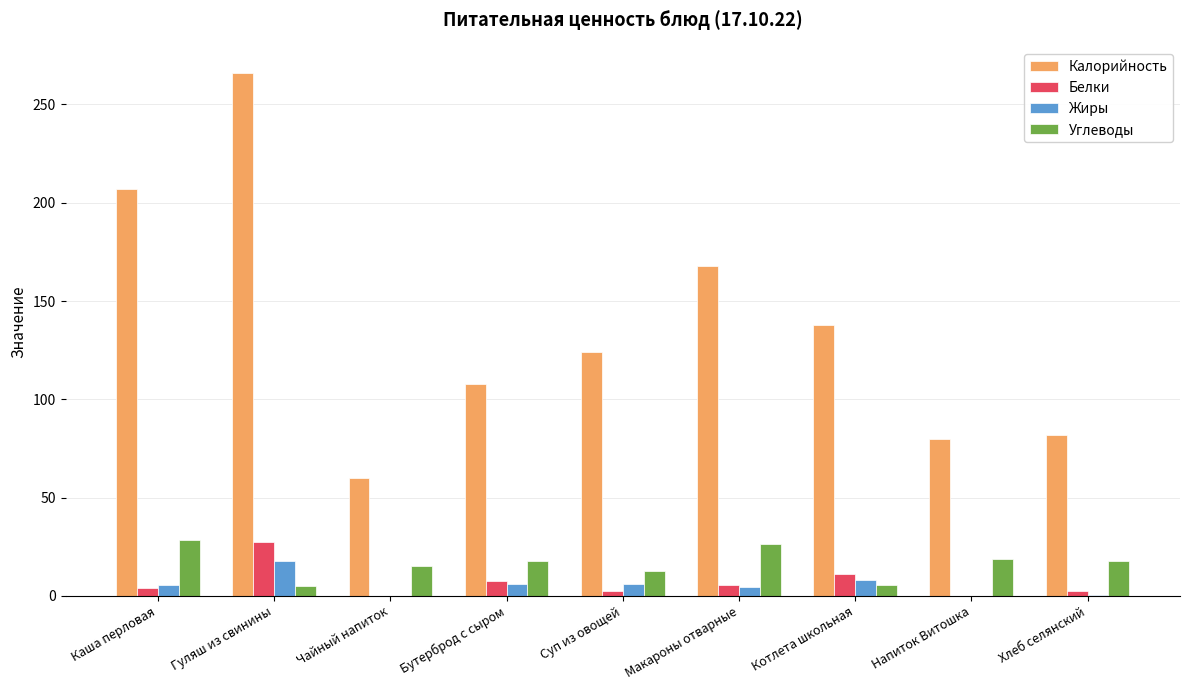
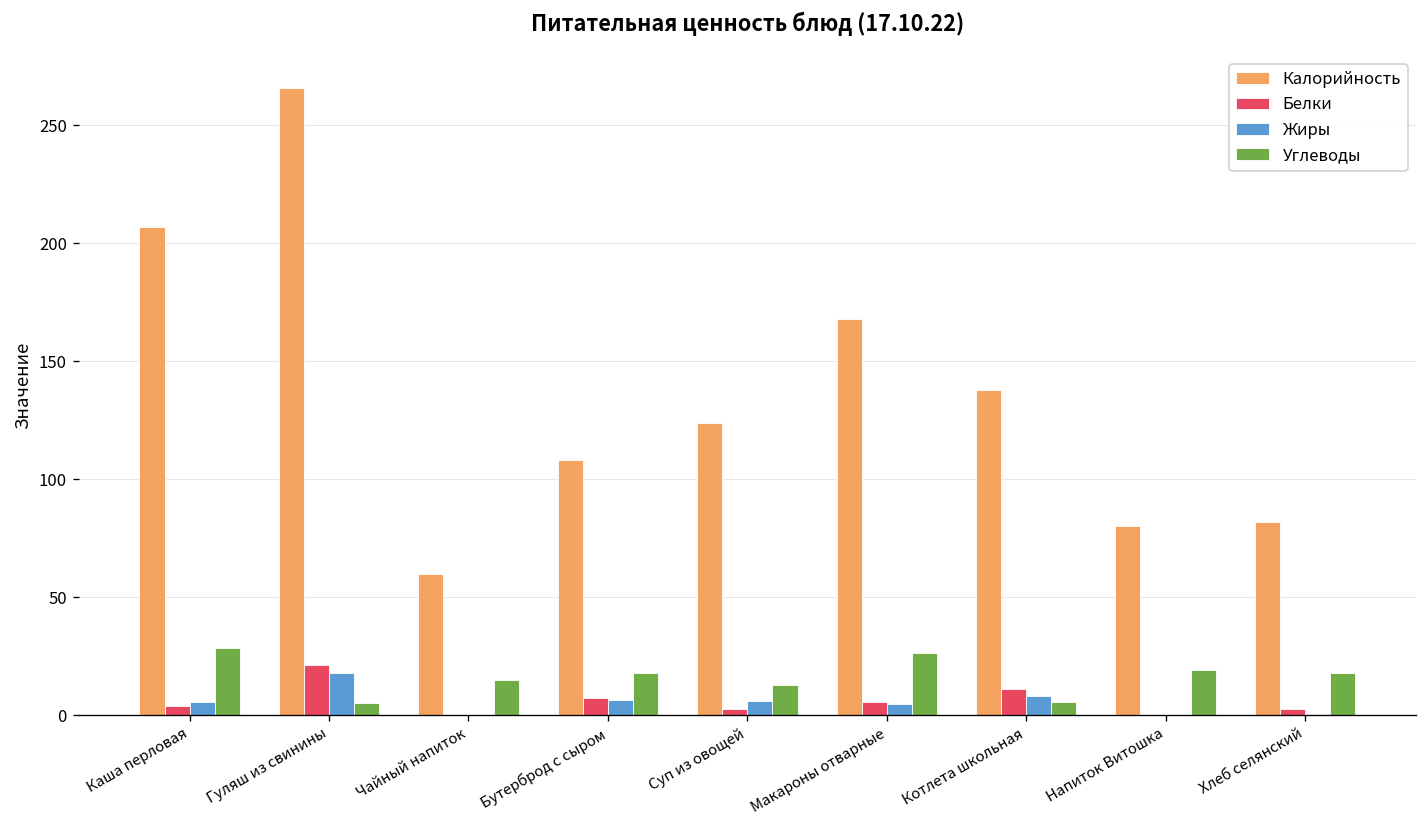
Белки, Гуляш из свинины: 28 -> 21
